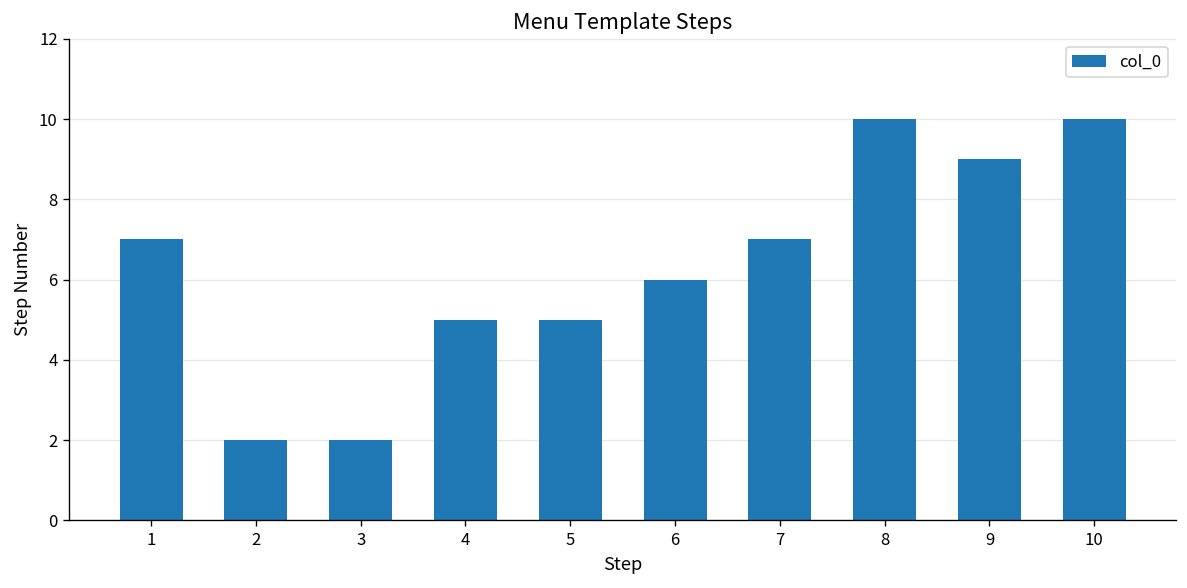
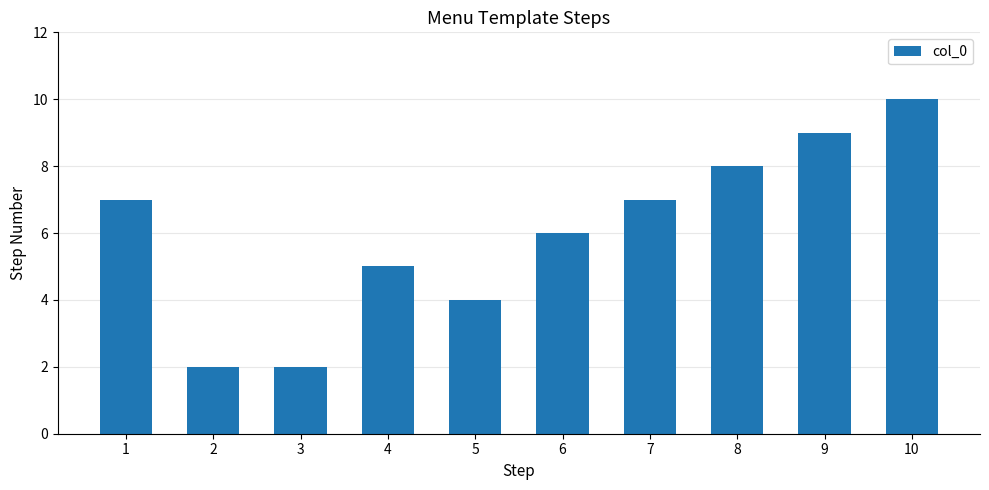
5: 5 -> 4
8: 10 -> 8
